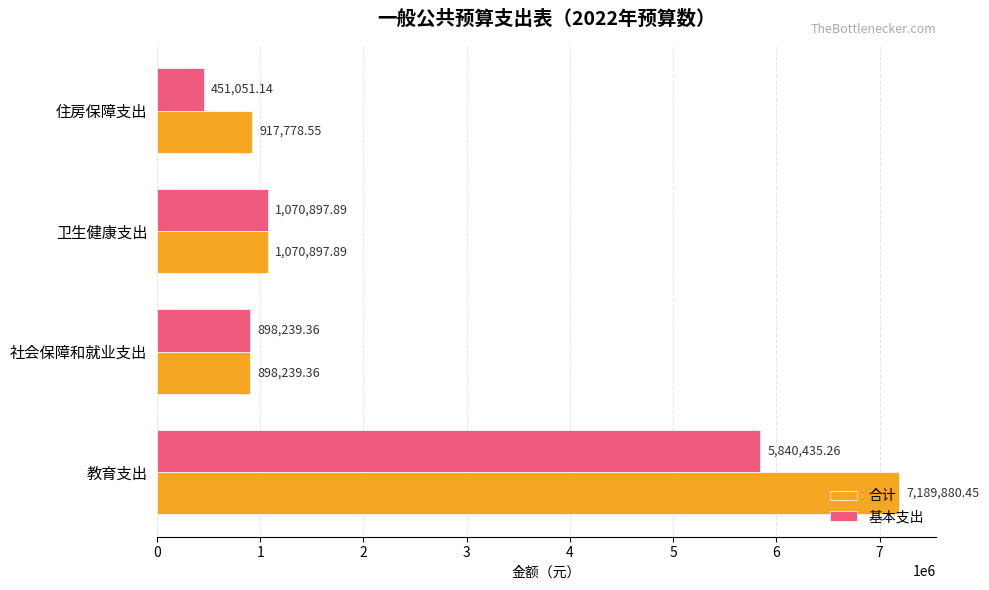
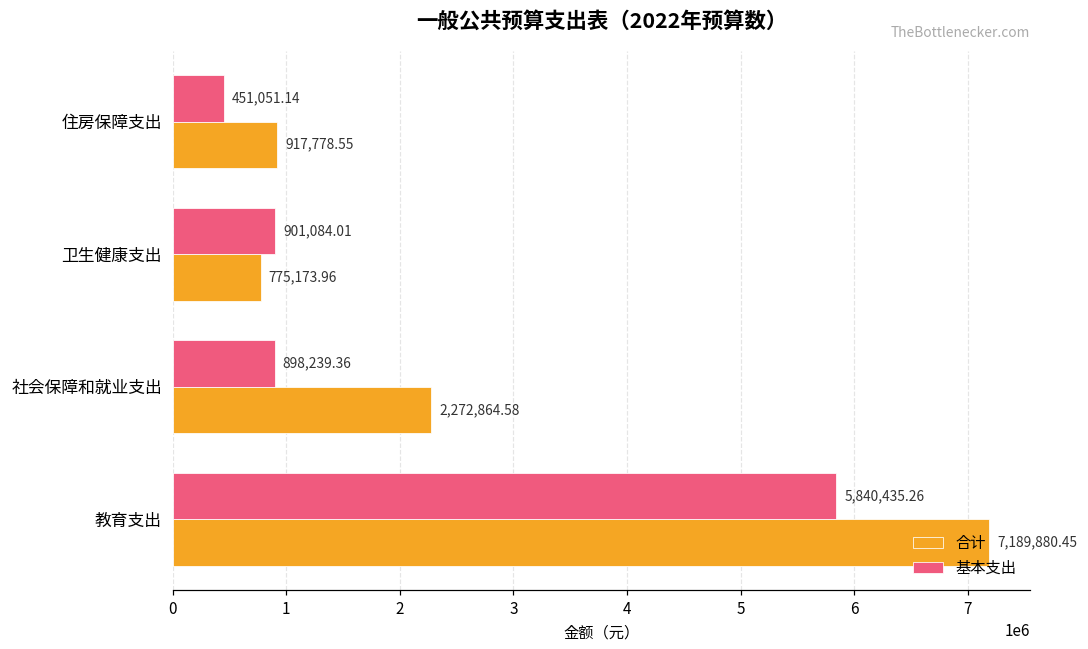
基本支出, 卫生健康支出: 1,070,897.89 -> 901,084.01
合计, 卫生健康支出: 1,070,897.89 -> 775,173.96
合计, 社会保障和就业支出: 898,239.36 -> 2,272,864.58
